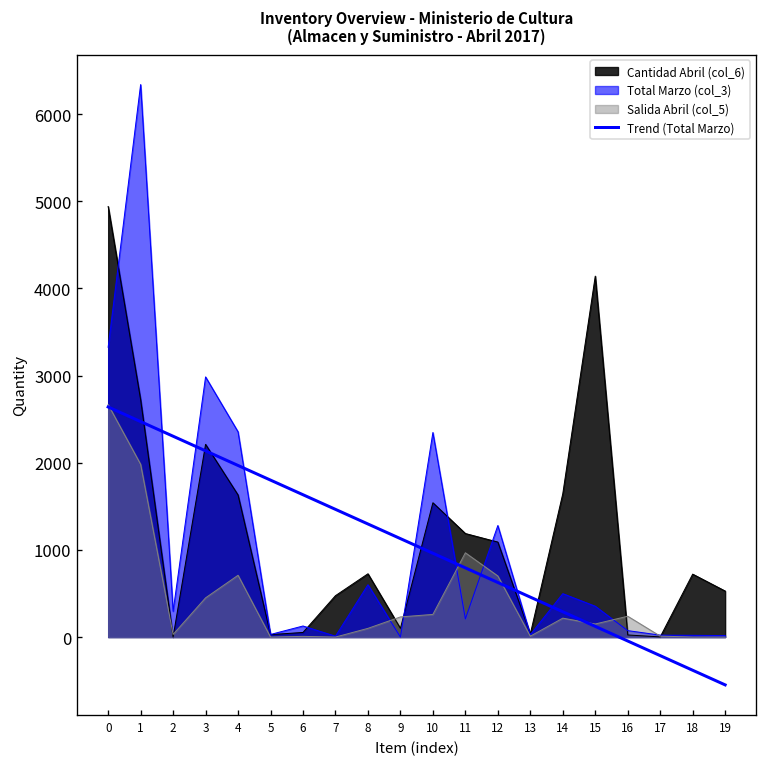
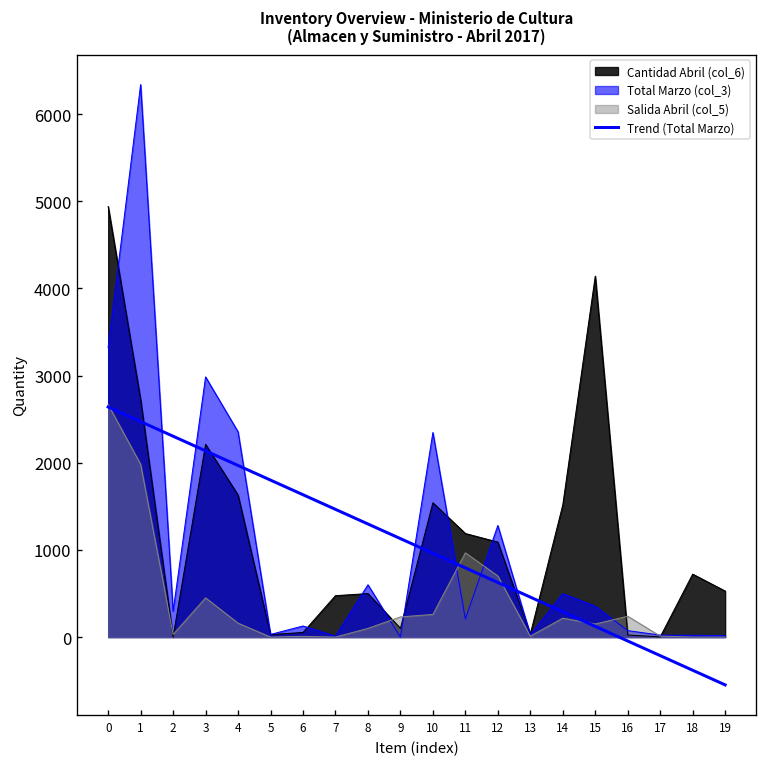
Salida Abril (col_5), 4: 700 -> 200
Cantidad Abril (col_6), 8: 700 -> 500
Cantidad Abril (col_6), 14: 1600 -> 1500
